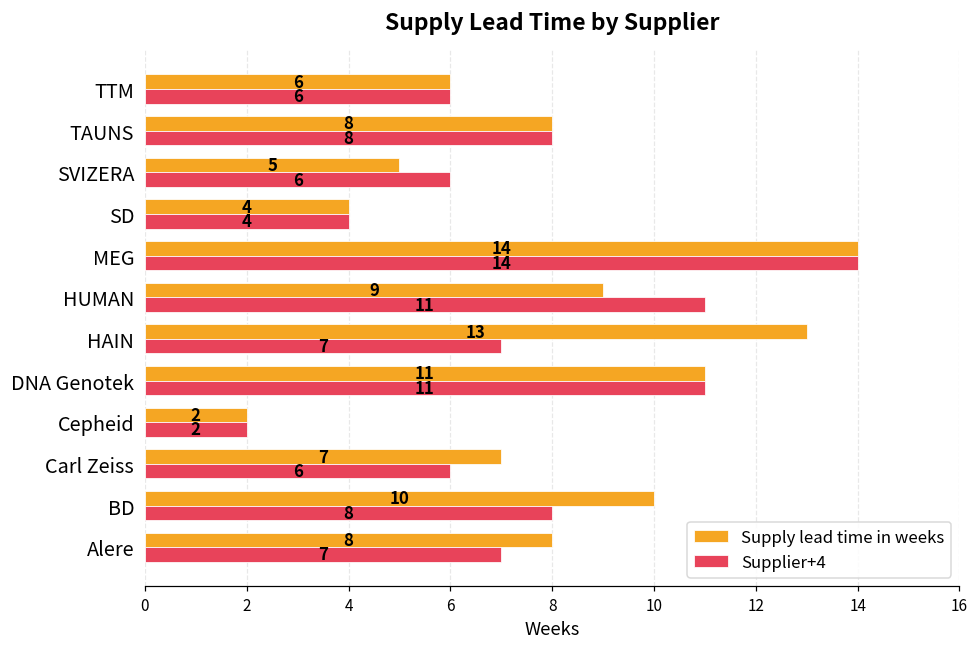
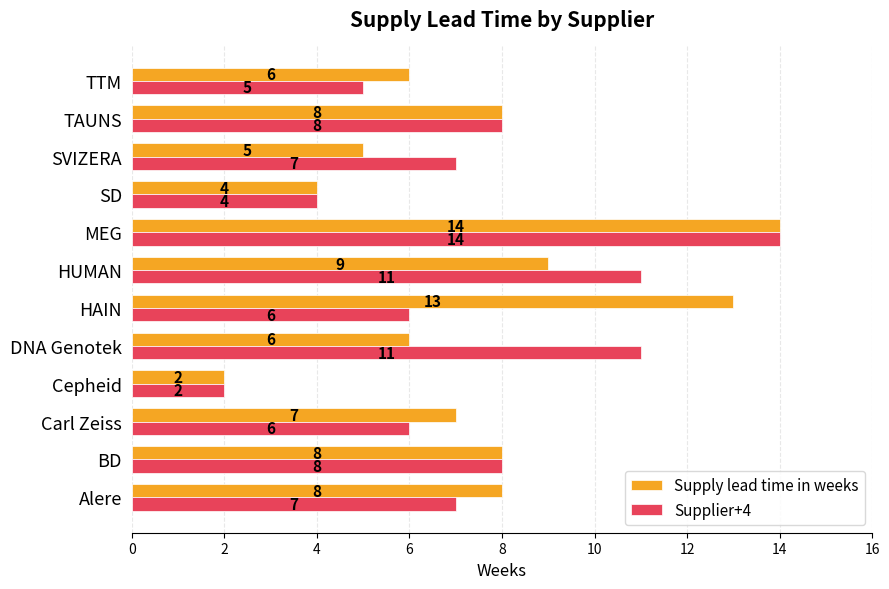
Supplier+4, TTM: 6 -> 5
Supplier+4, SVIZERA: 6 -> 7
Supplier+4, HAIN: 7 -> 6
Supply lead time in weeks, DNA Genotek: 11 -> 6
Supply lead time in weeks, BD: 10 -> 8
